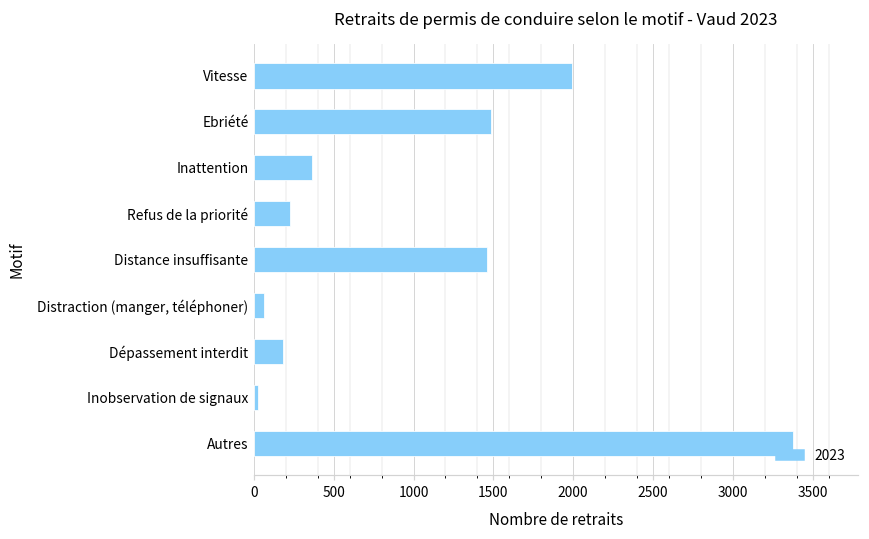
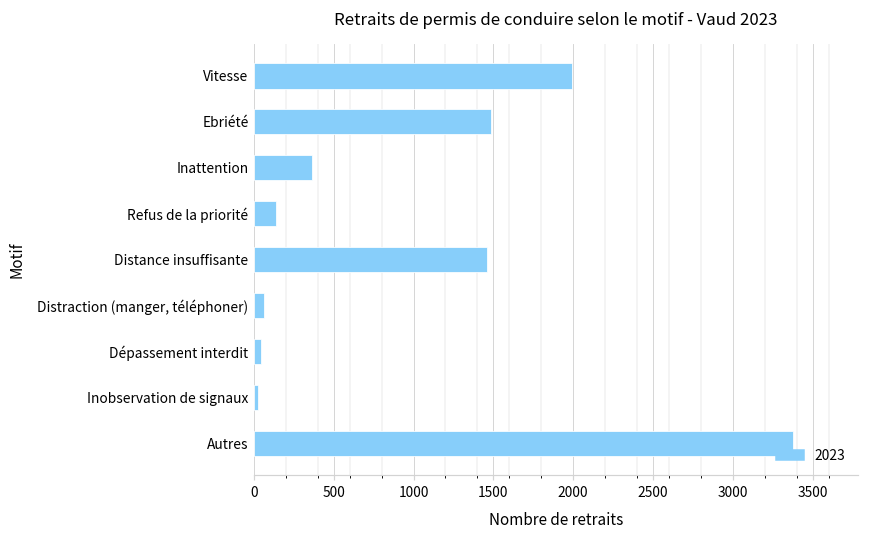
Refus de la priorité: 220 -> 140
Dépassement interdit: 180 -> 40
